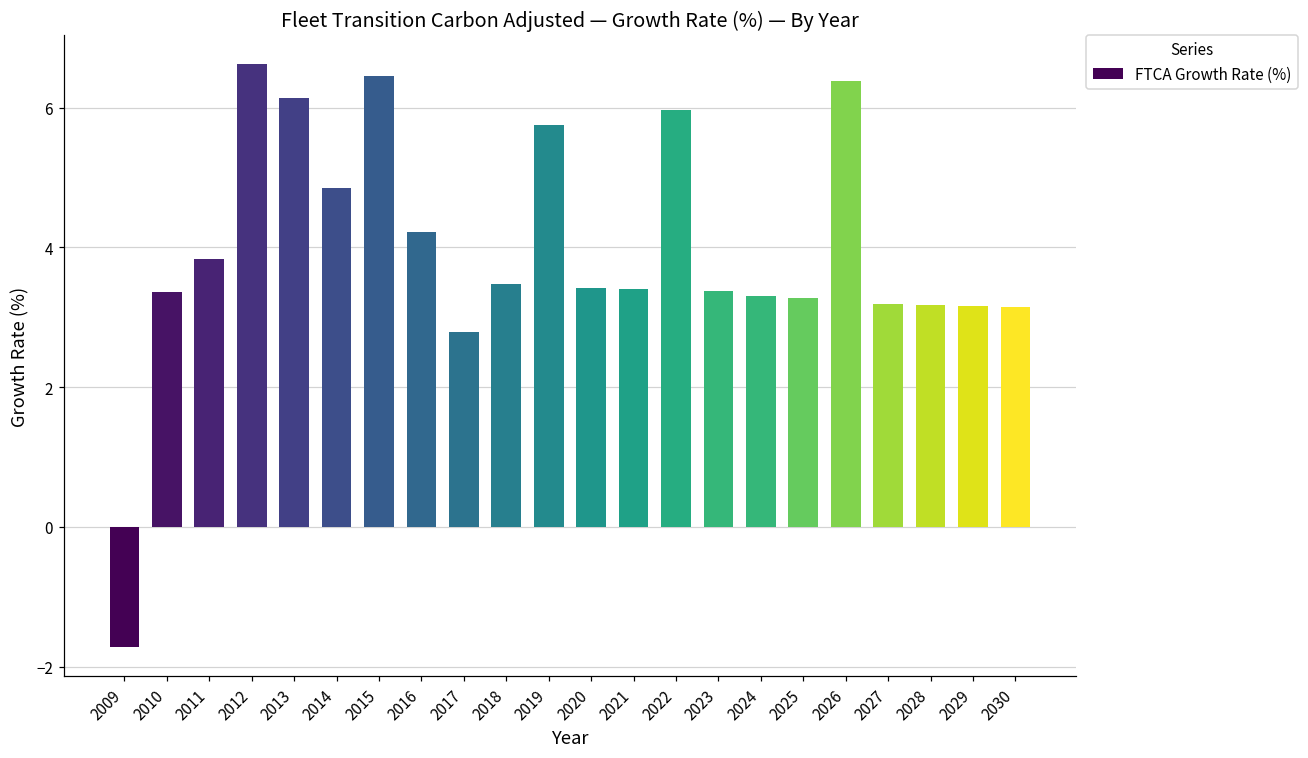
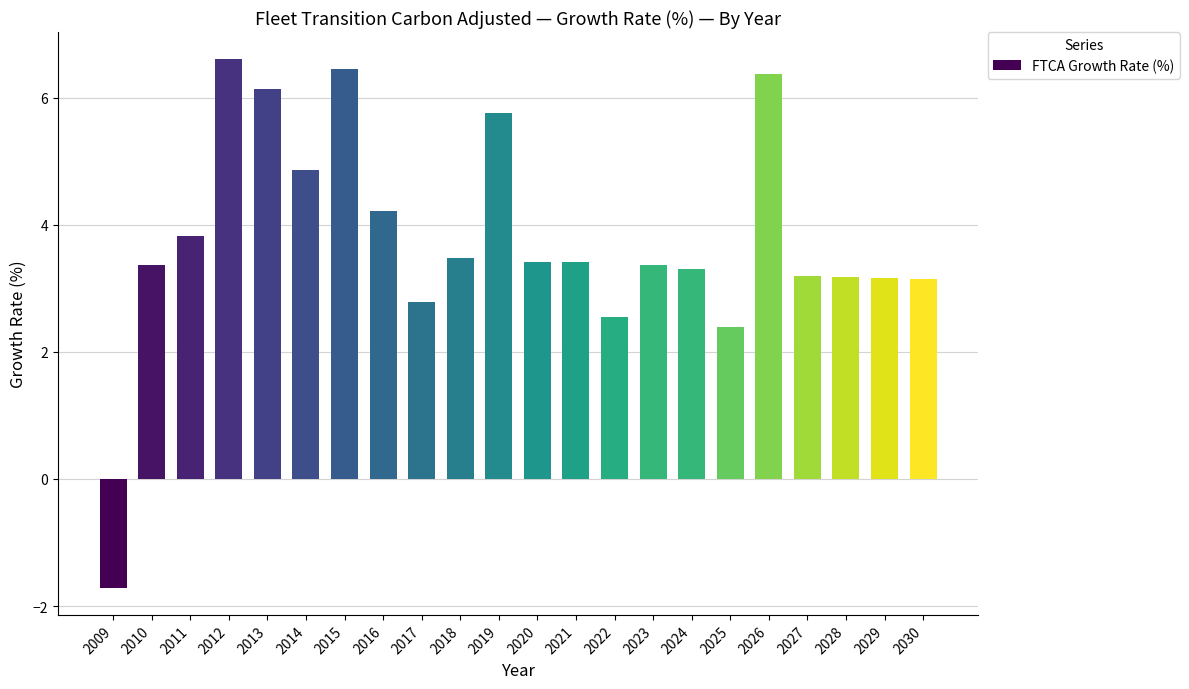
2022: 6.0 -> 2.5
2025: 3.3 -> 2.4
